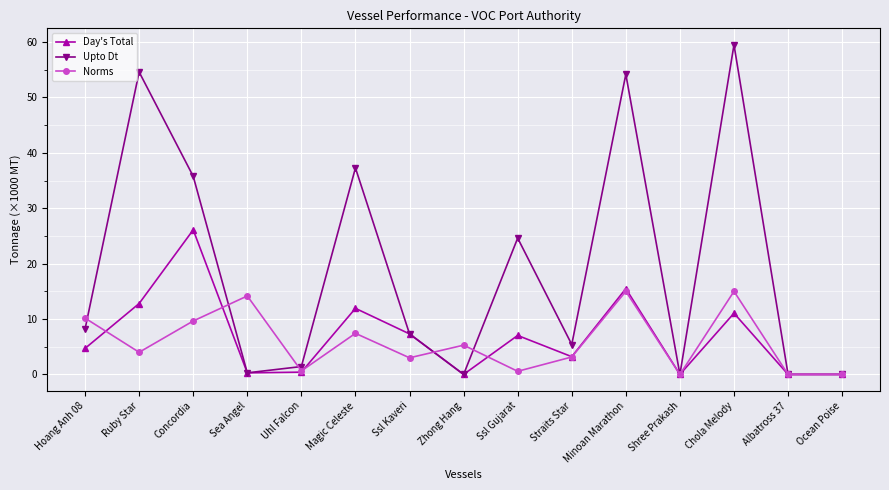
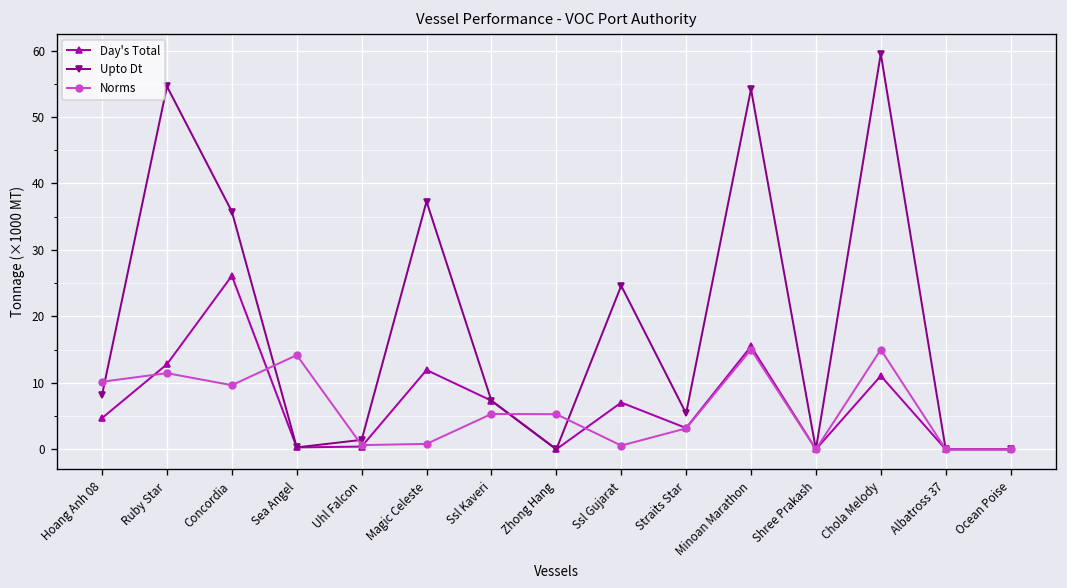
Norms, Ruby Star: 4 -> 11
Norms, Magic Celeste: 7 -> 1
Norms, Ssl Kaveri: 3 -> 5
